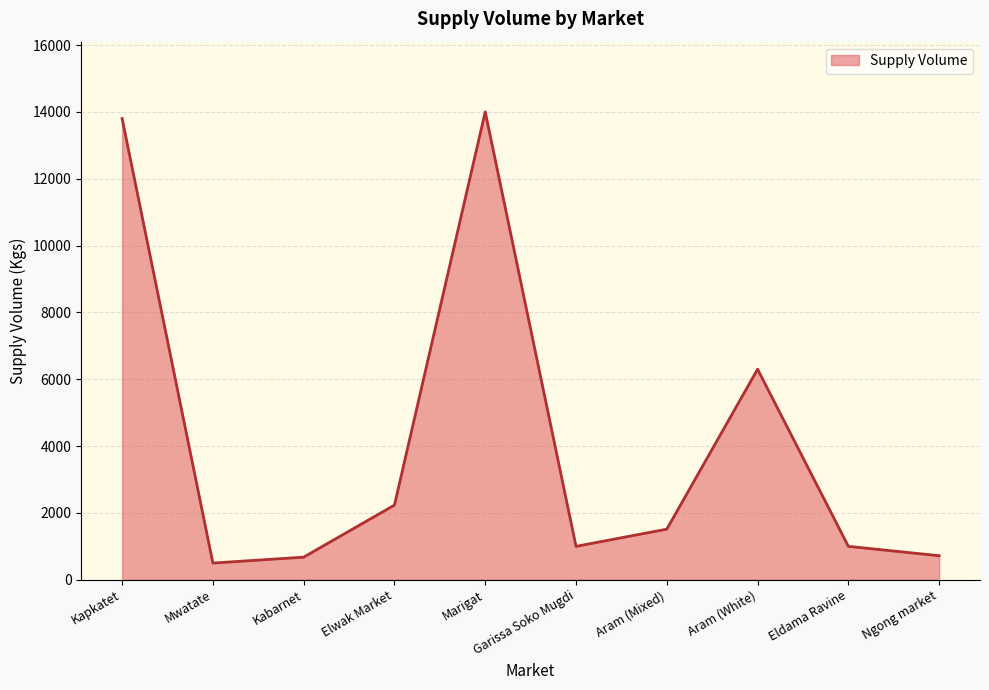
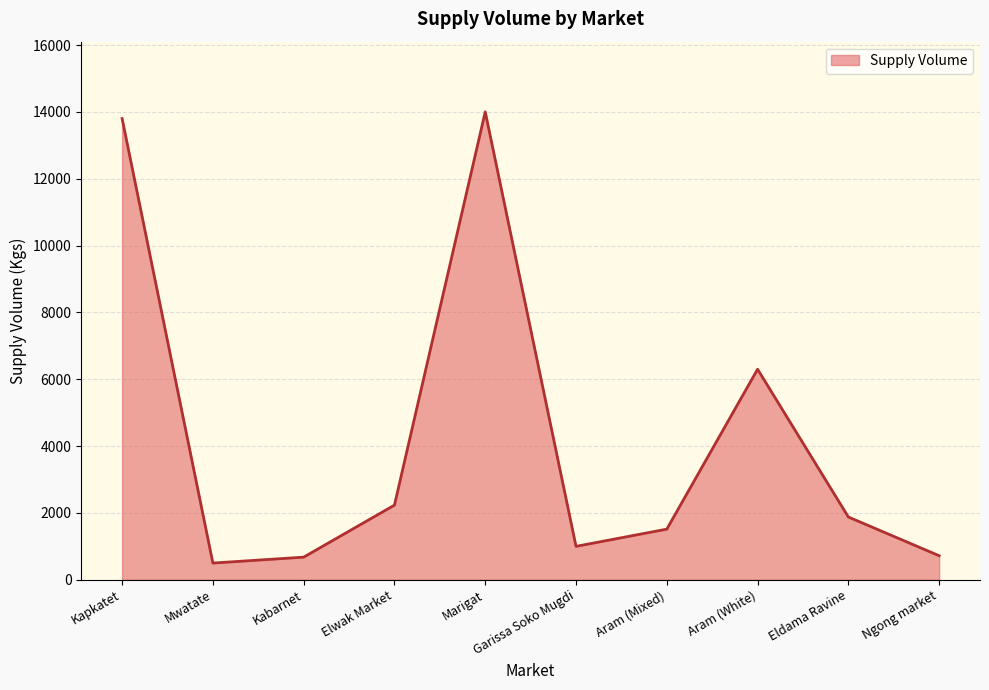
Eldama Ravine: 1000 -> 1900
